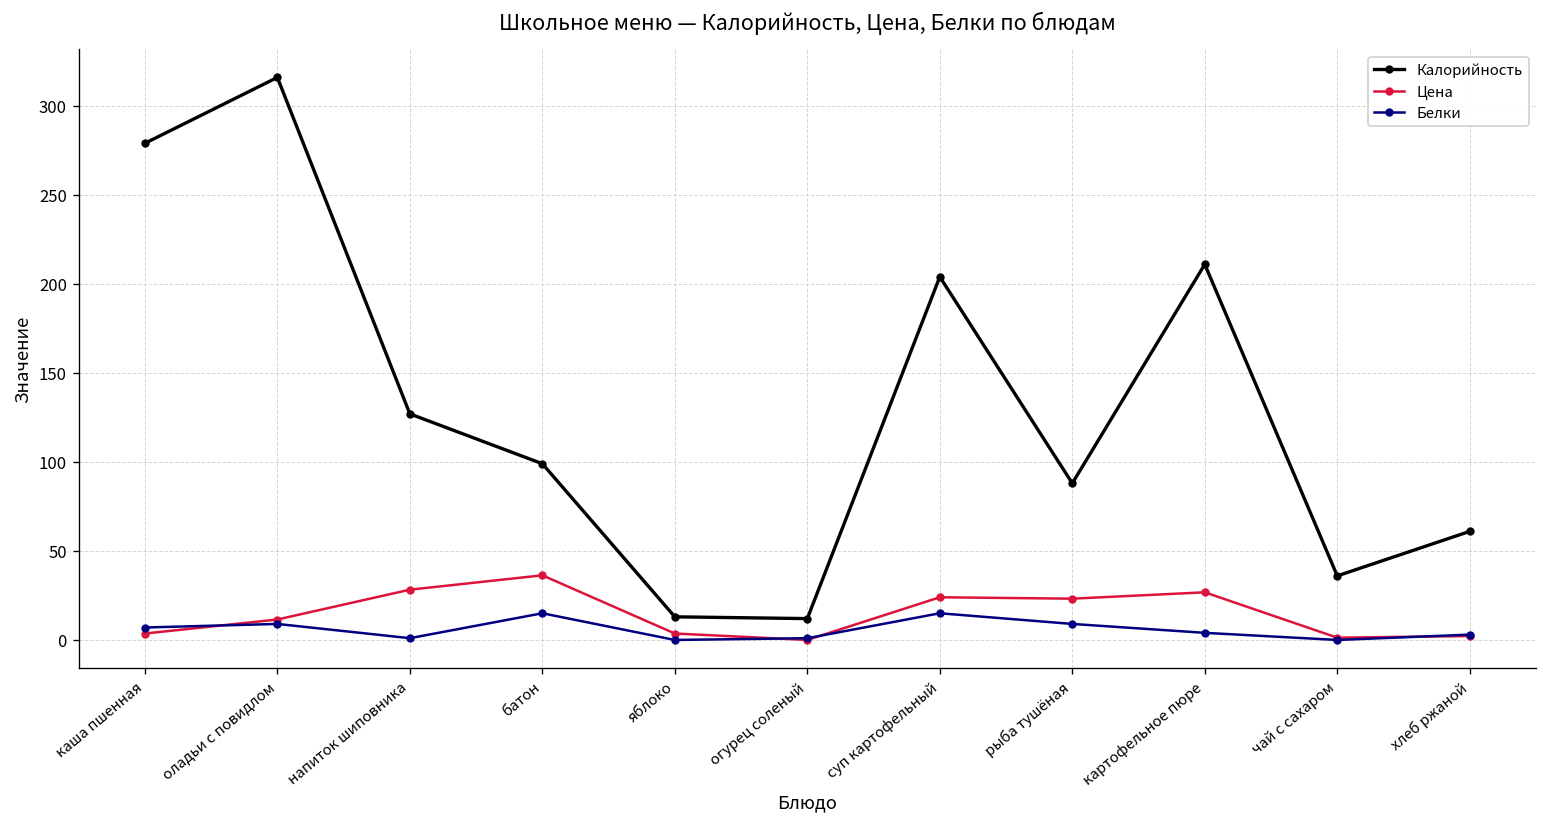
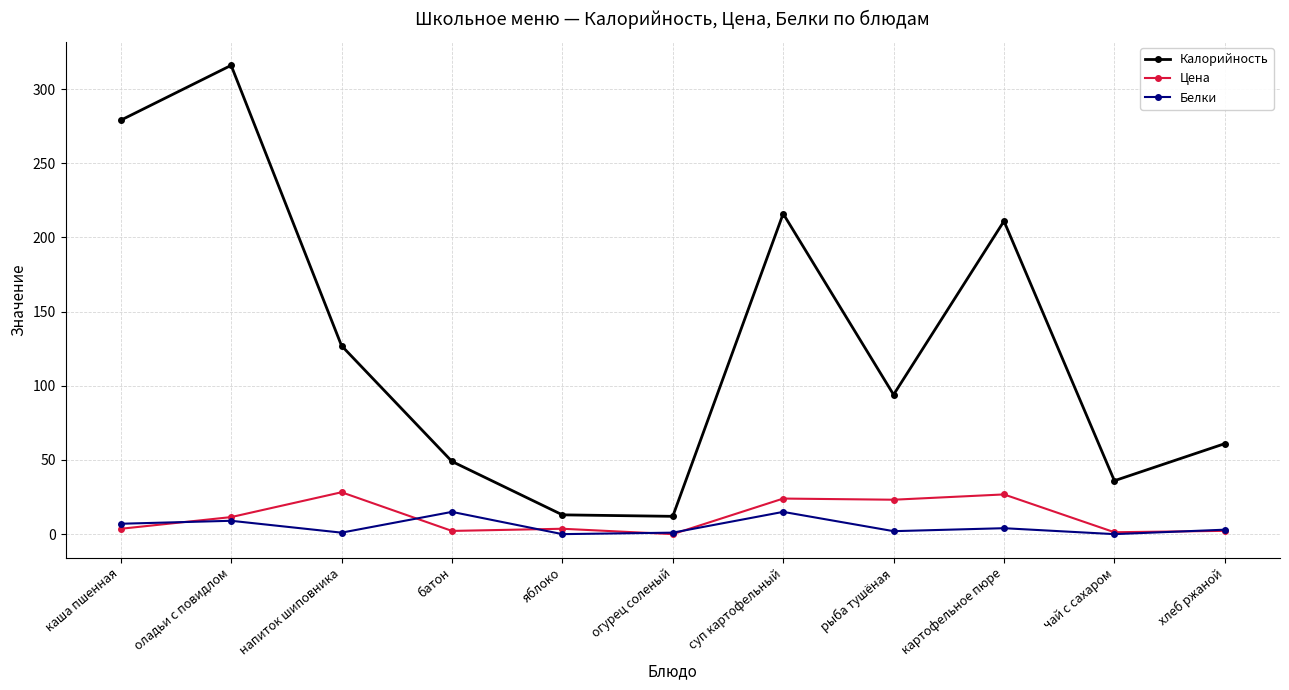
Калорийность, батон: 99 -> 49
Цена, батон: 36 -> 2
Калорийность, суп картофельный: 204 -> 216
Калорийность, рыба тушёная: 88 -> 94
Белки, рыба тушёная: 9 -> 2
